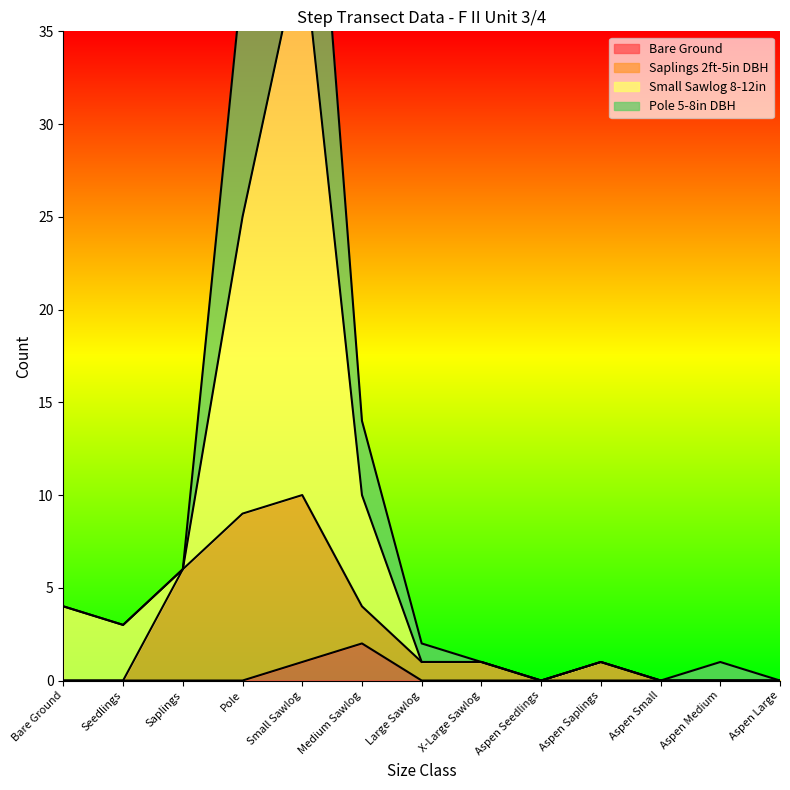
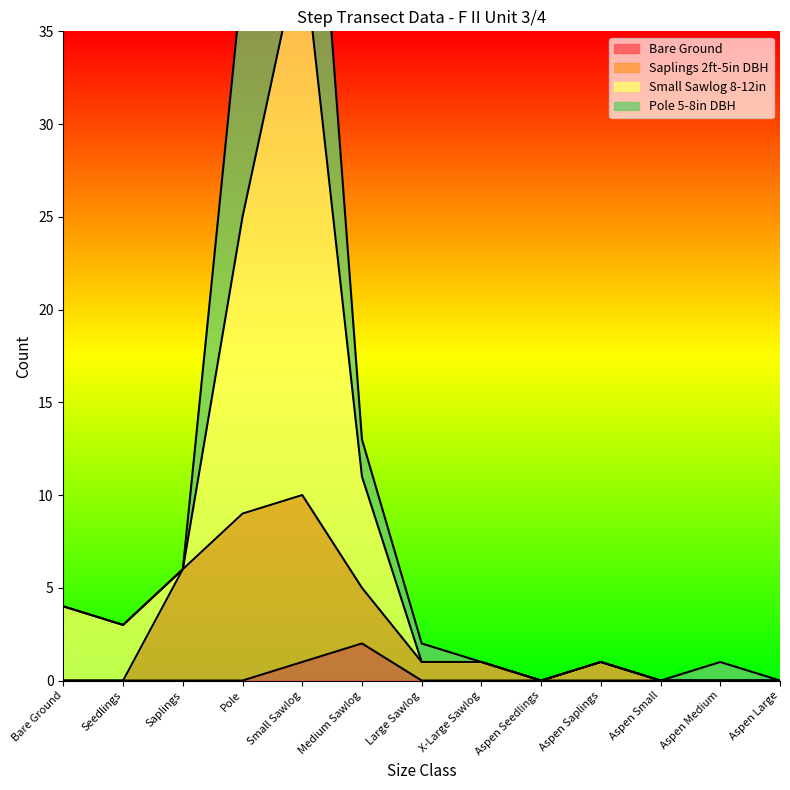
Saplings 2ft-5in DBH, Medium Sawlog: 2 -> 3
Pole 5-8in DBH, Medium Sawlog: 4 -> 2
